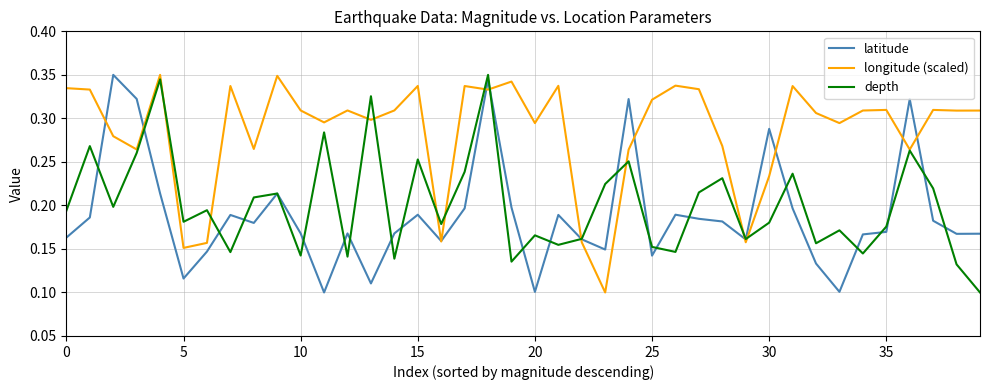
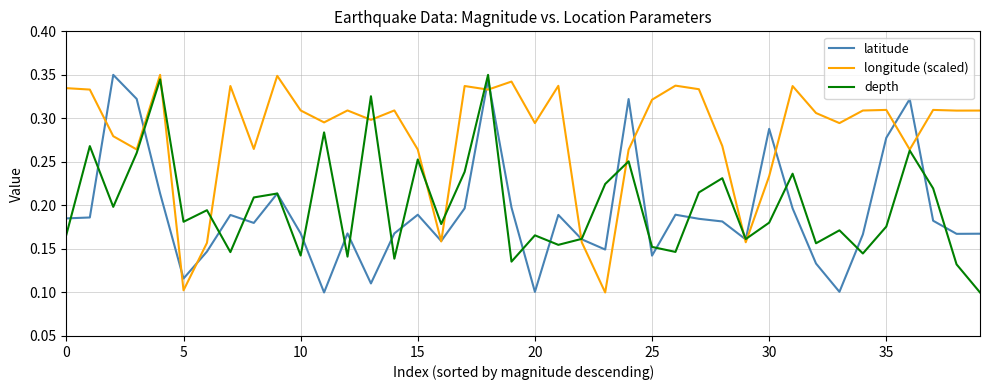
latitude, 0: 0.16 -> 0.19
depth, 0: 0.19 -> 0.17
longitude (scaled), 5: 0.15 -> 0.10
longitude (scaled), 15: 0.34 -> 0.26
latitude, 35: 0.17 -> 0.28
